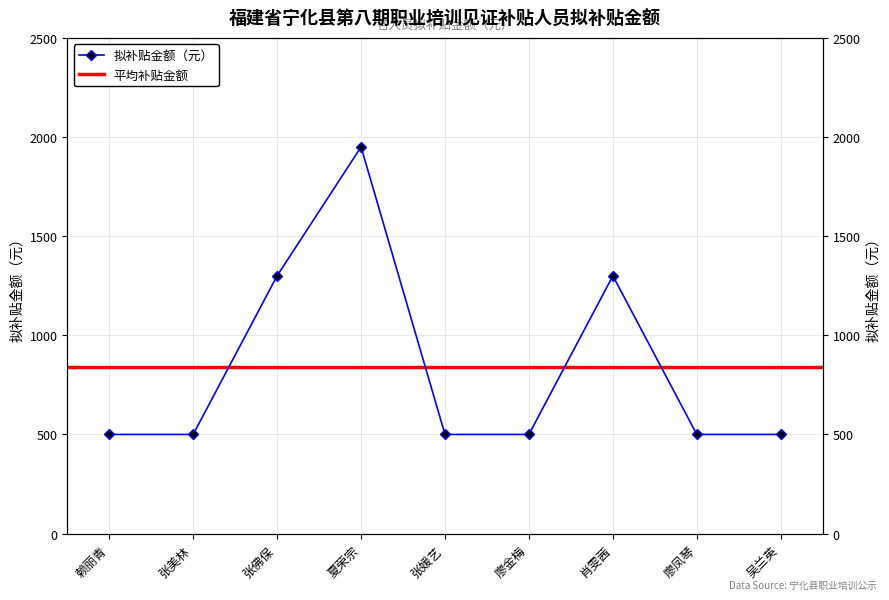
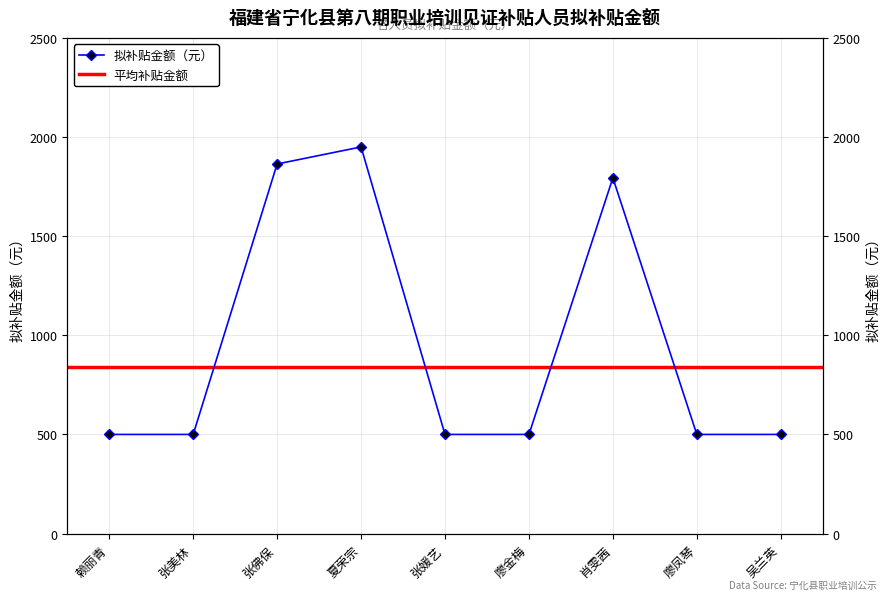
张佛保: 1300 -> 1860
肖雯茜: 1300 -> 1790
